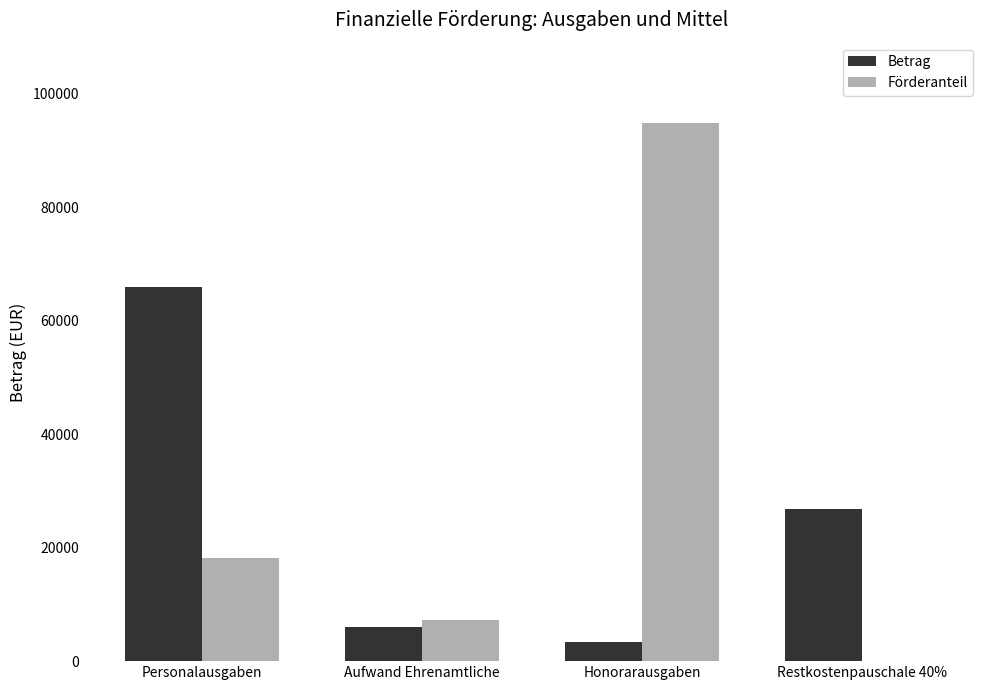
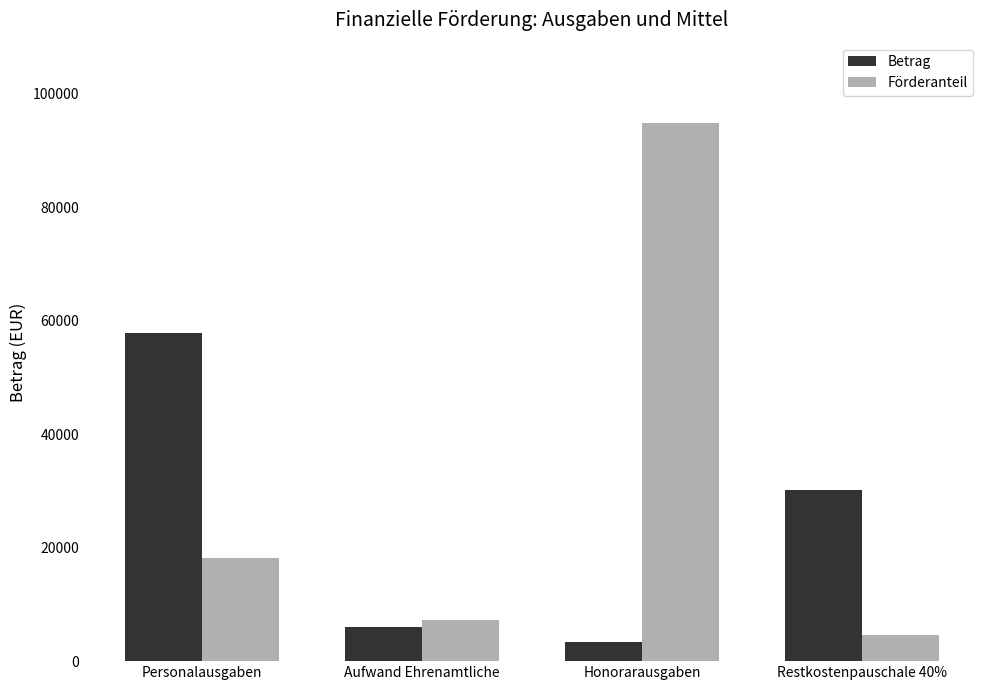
Betrag, Personalausgaben: 66000 -> 58000
Betrag, Restkostenpauschale 40%: 27000 -> 30000
Förderanteil, Restkostenpauschale 40%: 0 -> 5000
